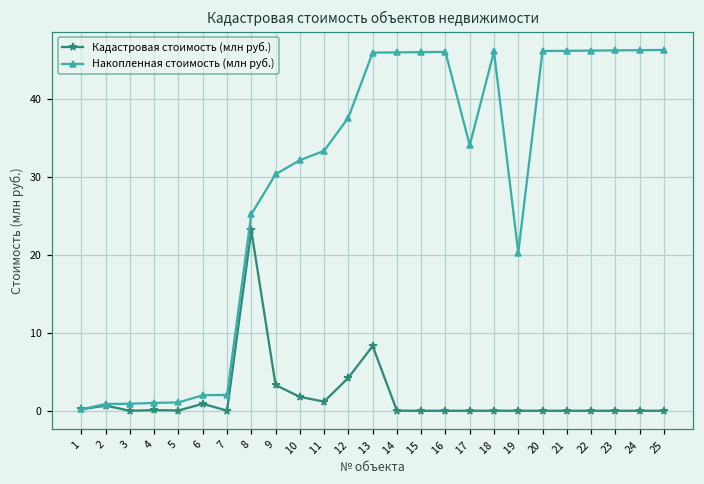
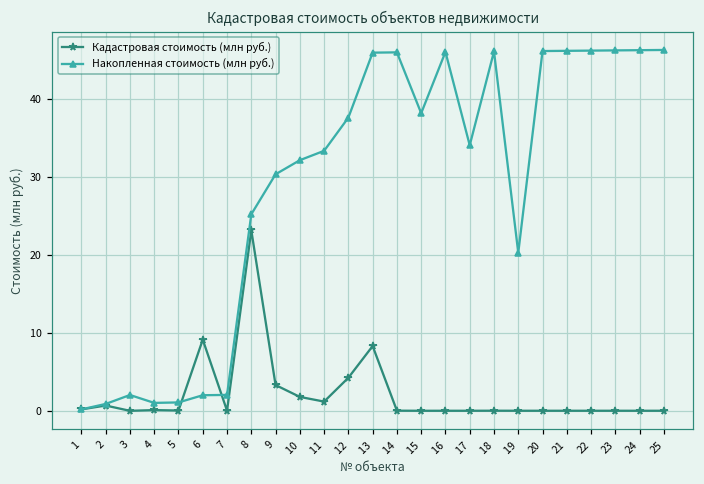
Накопленная стоимость (млн руб.), 3: 1 -> 2
Кадастровая стоимость (млн руб.), 6: 1 -> 9
Накопленная стоимость (млн руб.), 15: 46 -> 38
